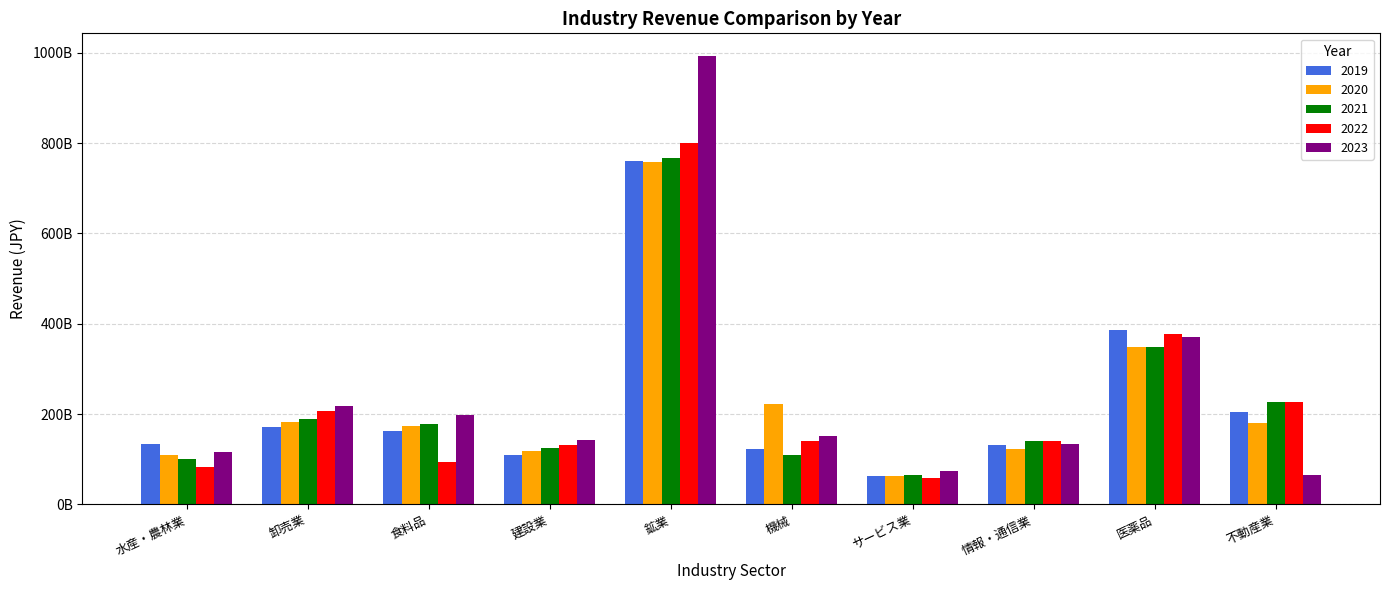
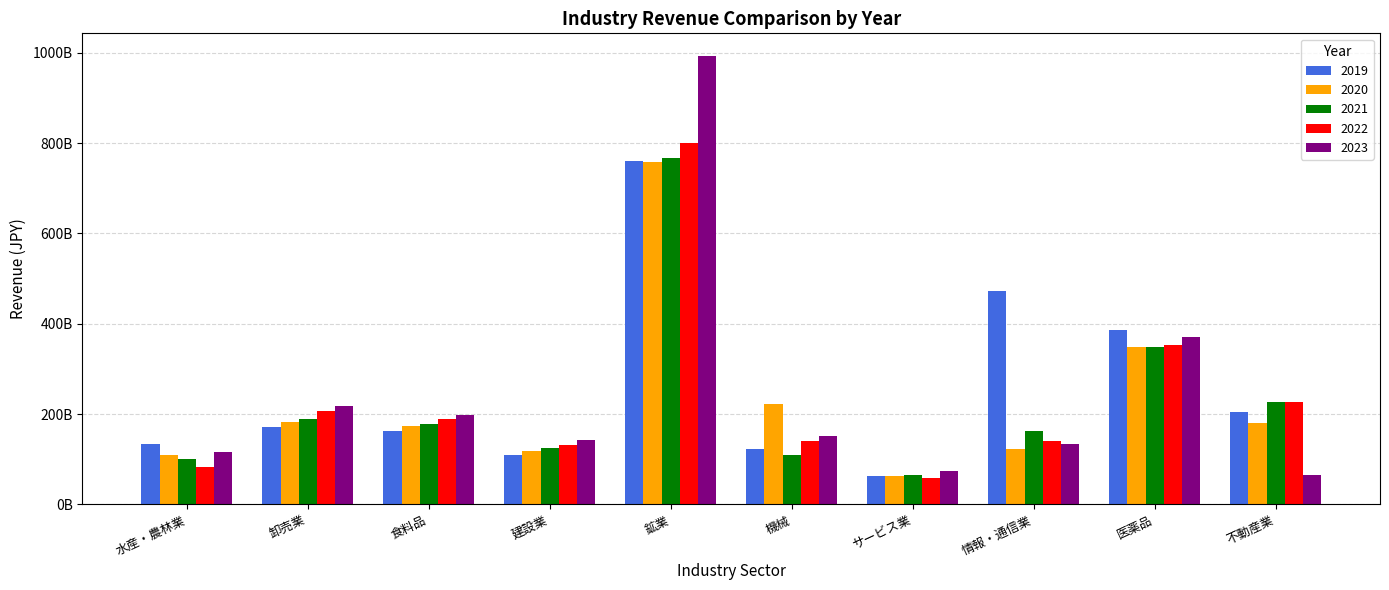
2022, 食料品: 90000000000 -> 190000000000
2019, 情報・通信業: 130000000000 -> 470000000000
2021, 情報・通信業: 140000000000 -> 160000000000
2022, 医薬品: 380000000000 -> 350000000000
